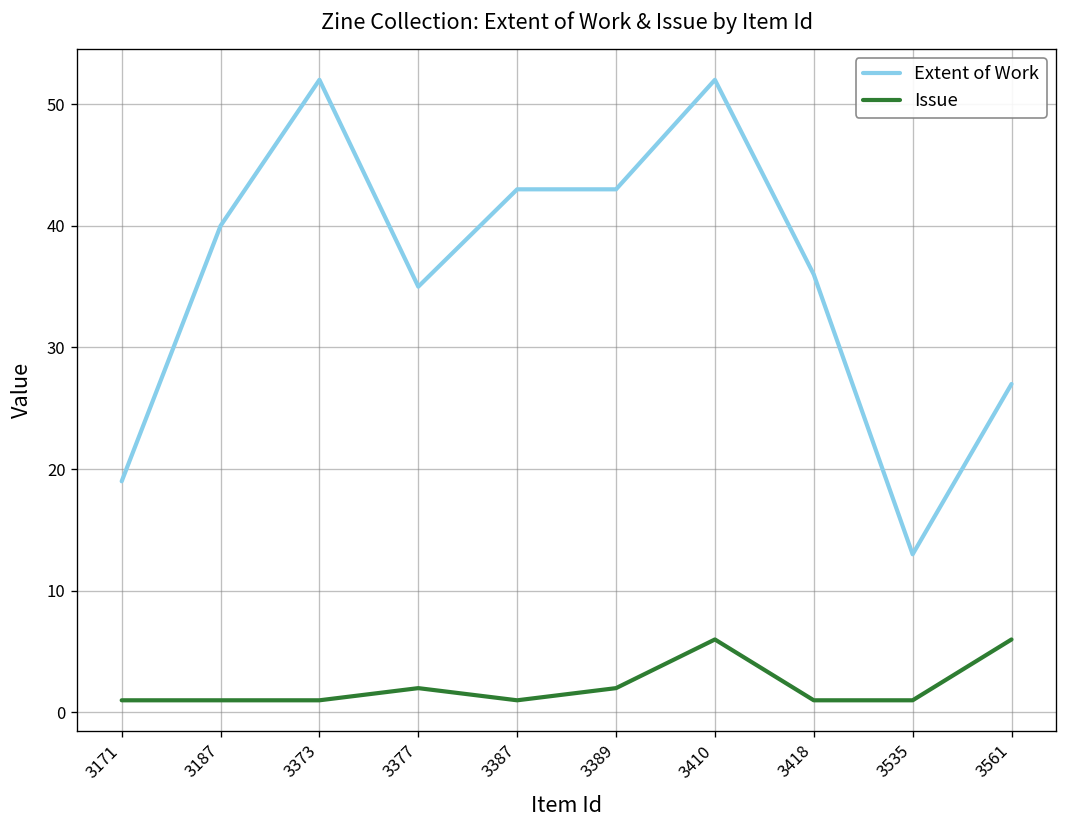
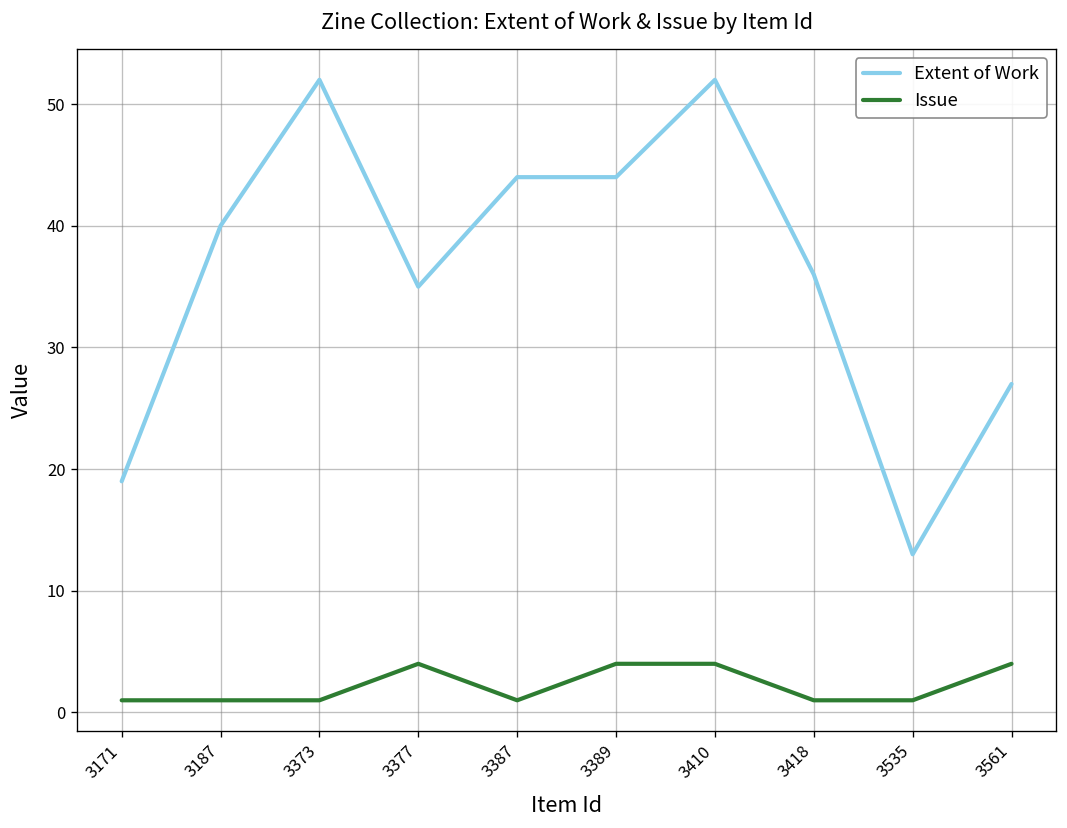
Issue, 3377: 2 -> 4
Extent of Work, 3387: 43 -> 44
Extent of Work, 3389: 43 -> 44
Issue, 3389: 2 -> 4
Issue, 3410: 6 -> 4
Issue, 3561: 6 -> 4
